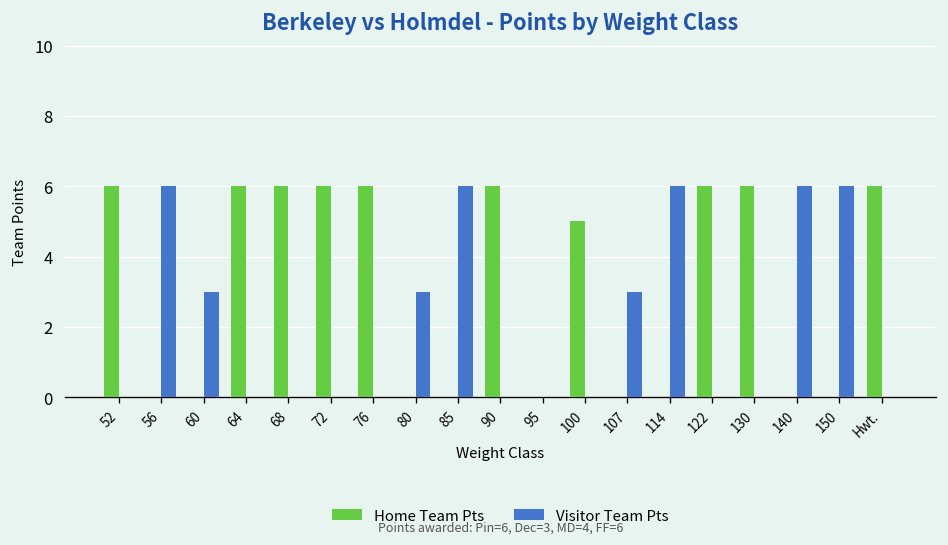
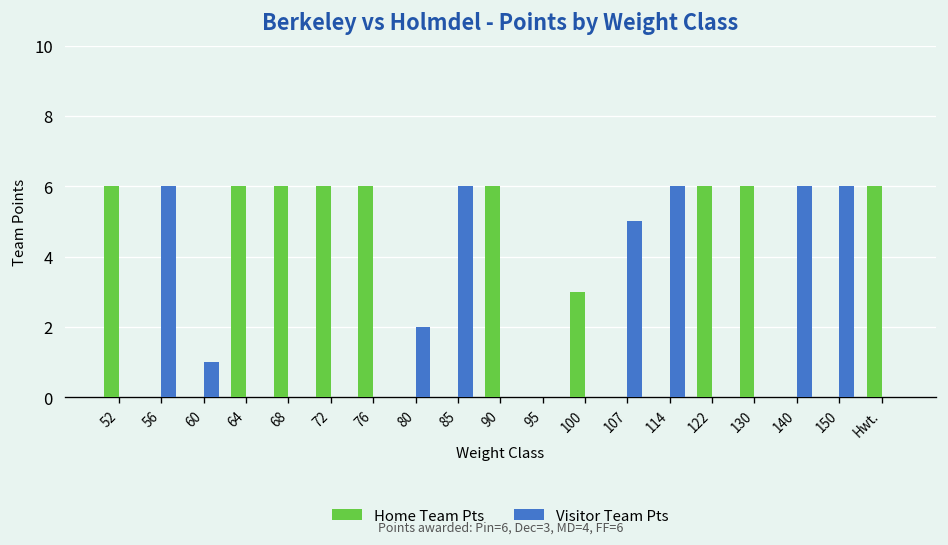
Visitor Team Pts, 60: 3 -> 1
Visitor Team Pts, 80: 3 -> 2
Home Team Pts, 100: 5 -> 3
Visitor Team Pts, 107: 3 -> 5
